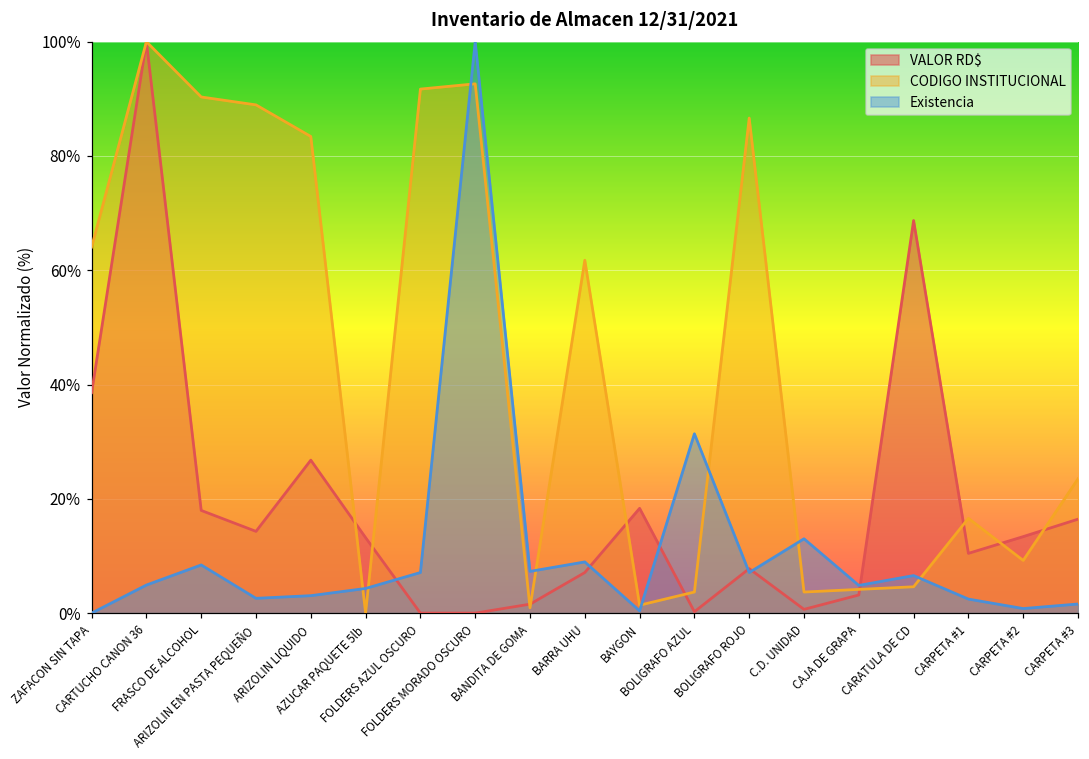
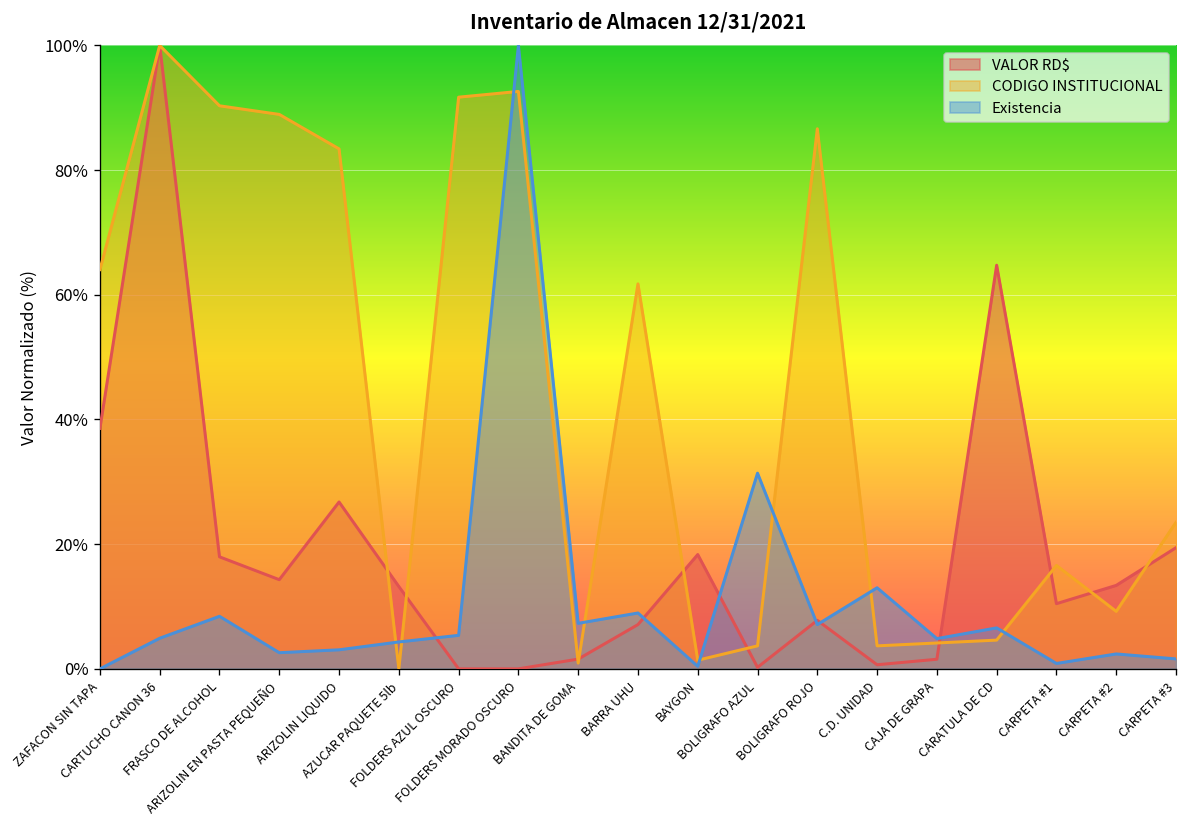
Existencia, FOLDERS AZUL OSCURO: 7% -> 5%
VALOR RD$, CAJA DE GRAPA: 3% -> 2%
VALOR RD$, CARATULA DE CD: 69% -> 65%
Existencia, CARPETA #1: 2% -> 1%
Existencia, CARPETA #2: 1% -> 2%
VALOR RD$, CARPETA #3: 16% -> 19%
